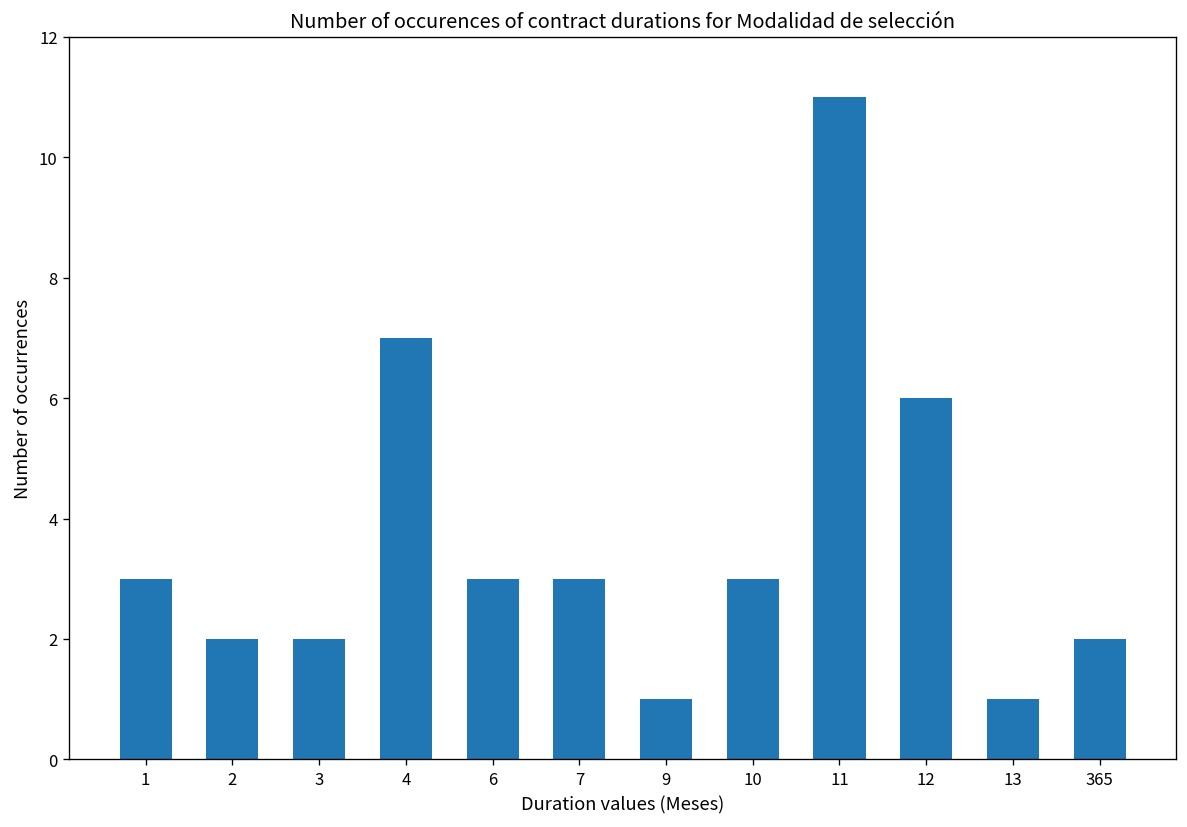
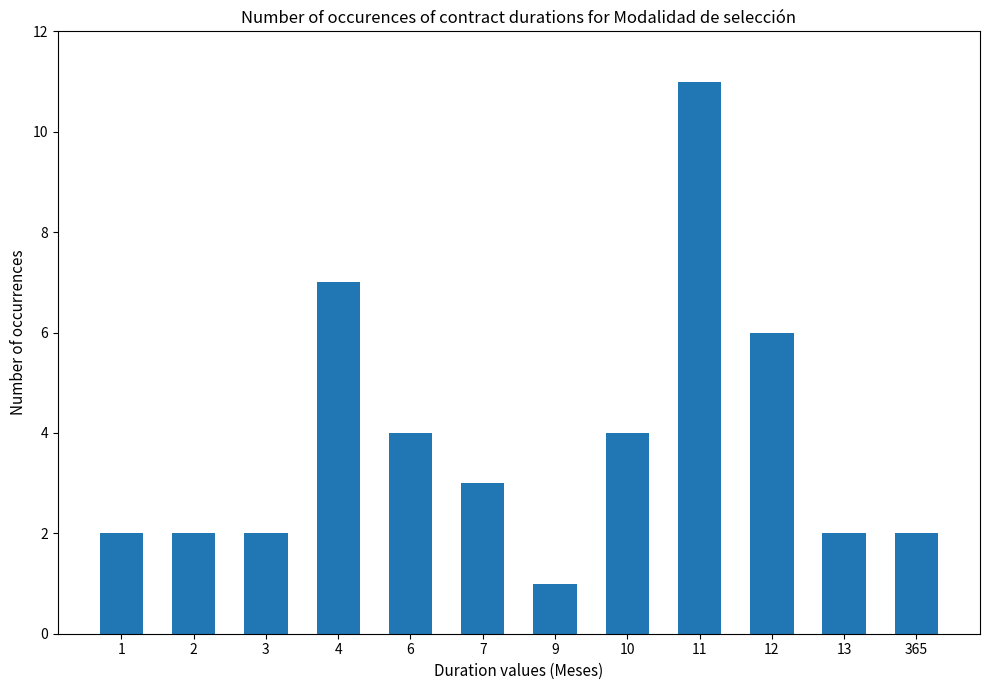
1: 3 -> 2
6: 3 -> 4
10: 3 -> 4
13: 1 -> 2
